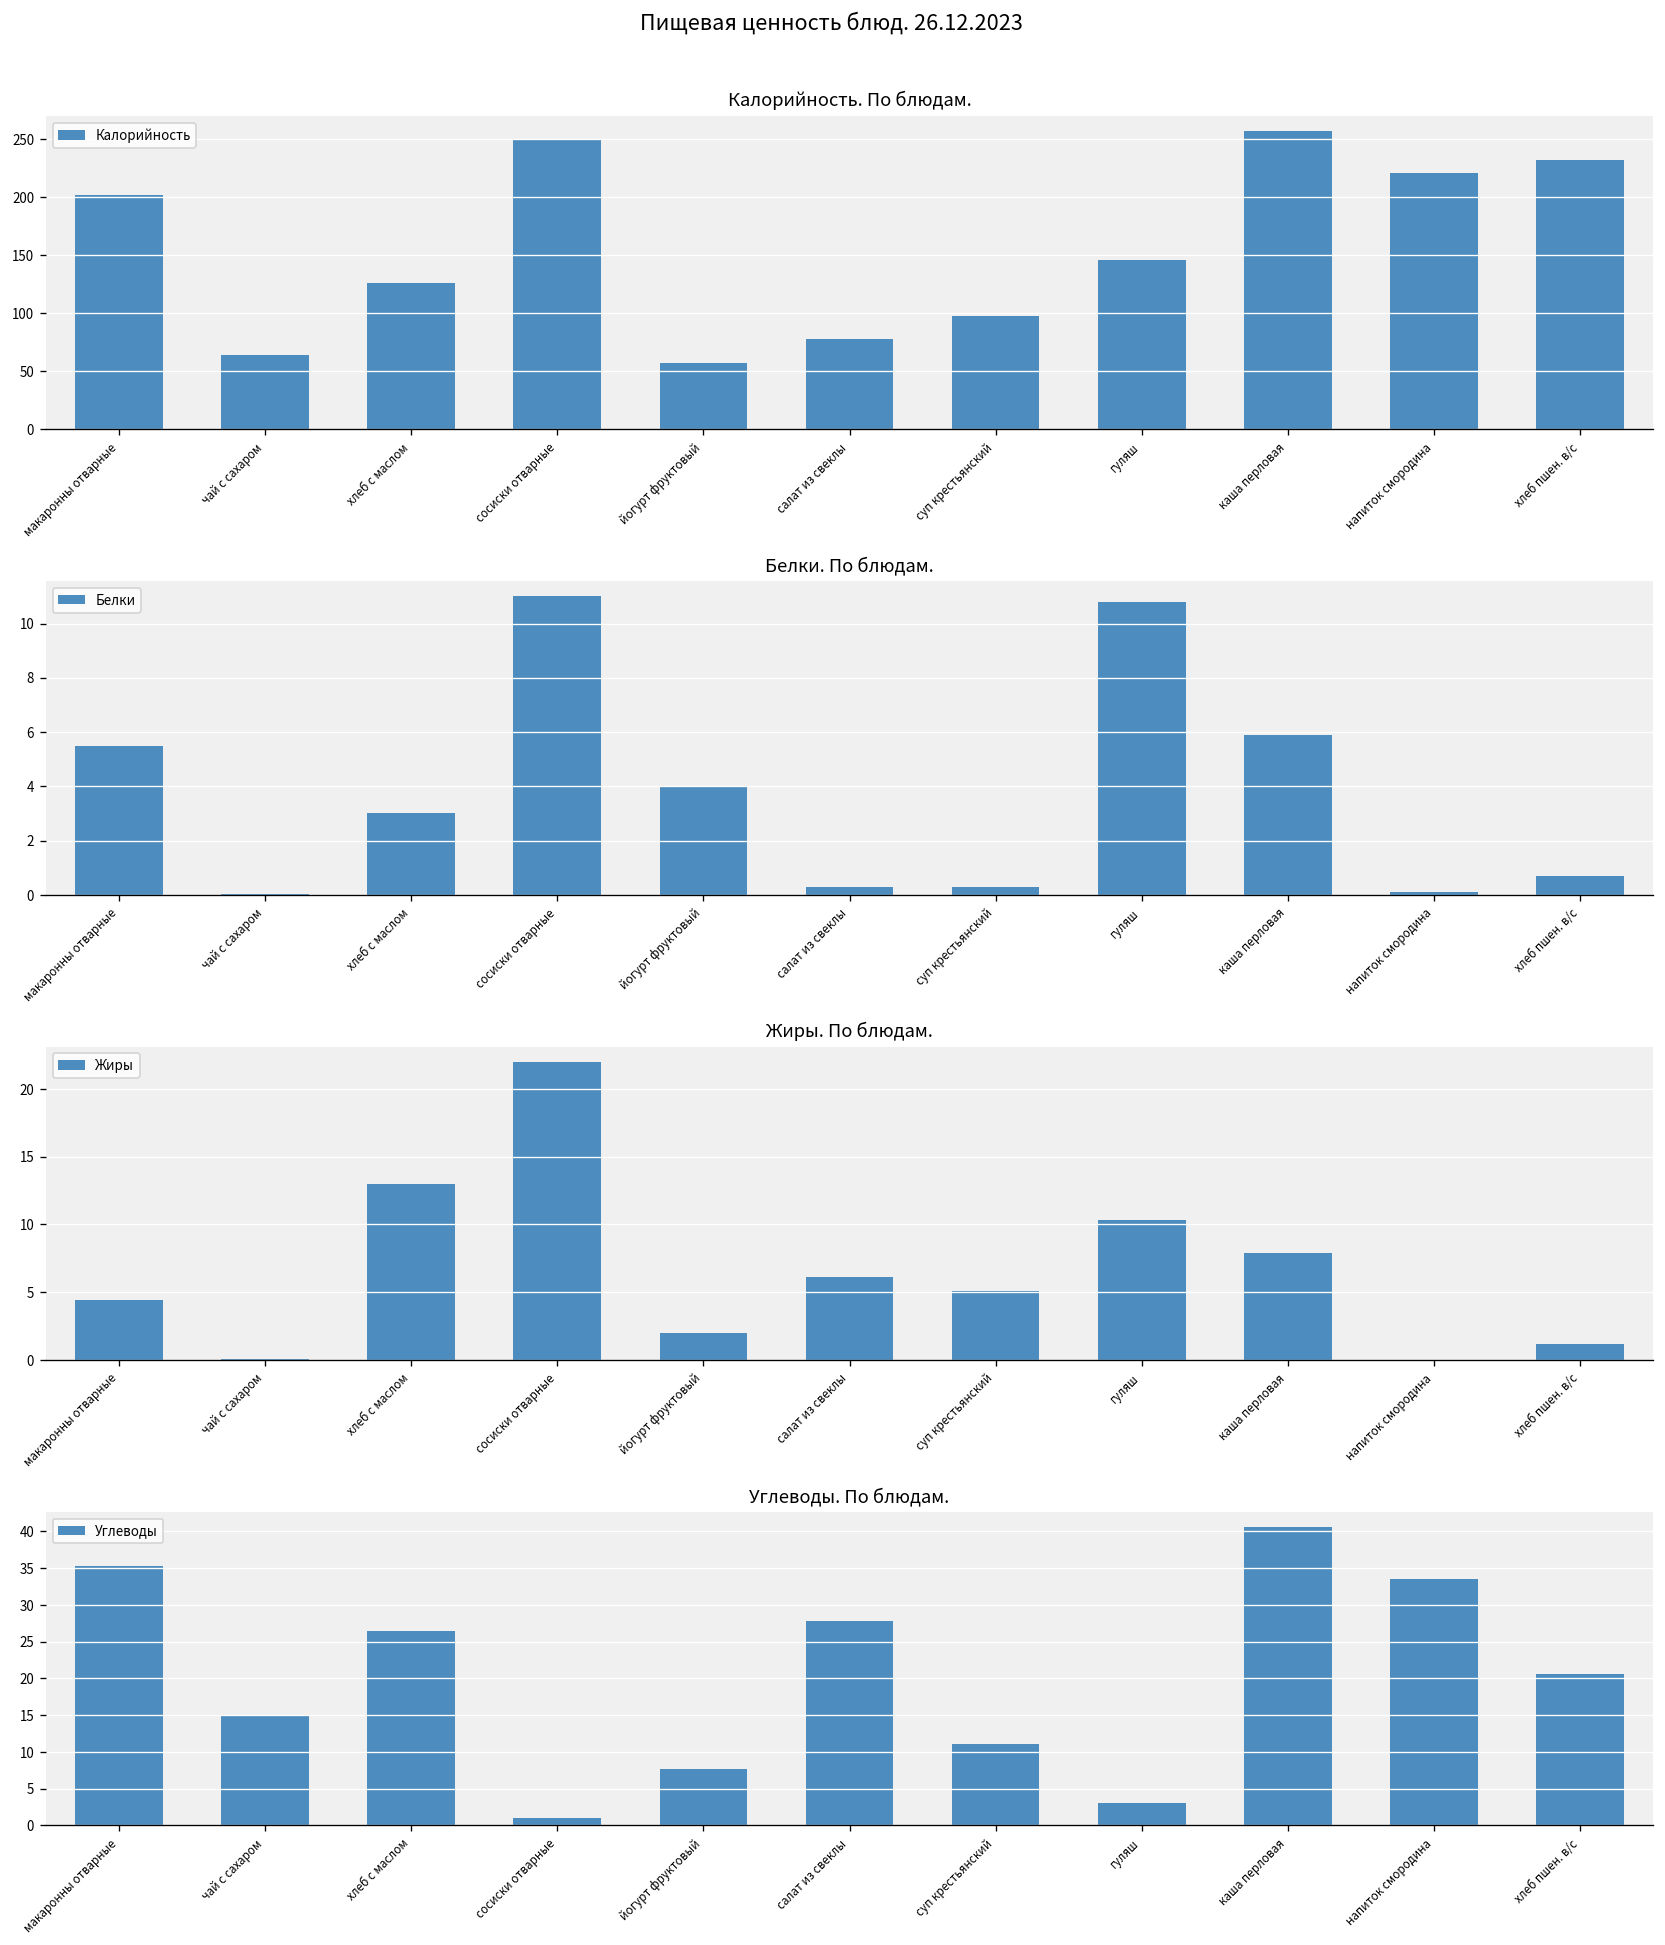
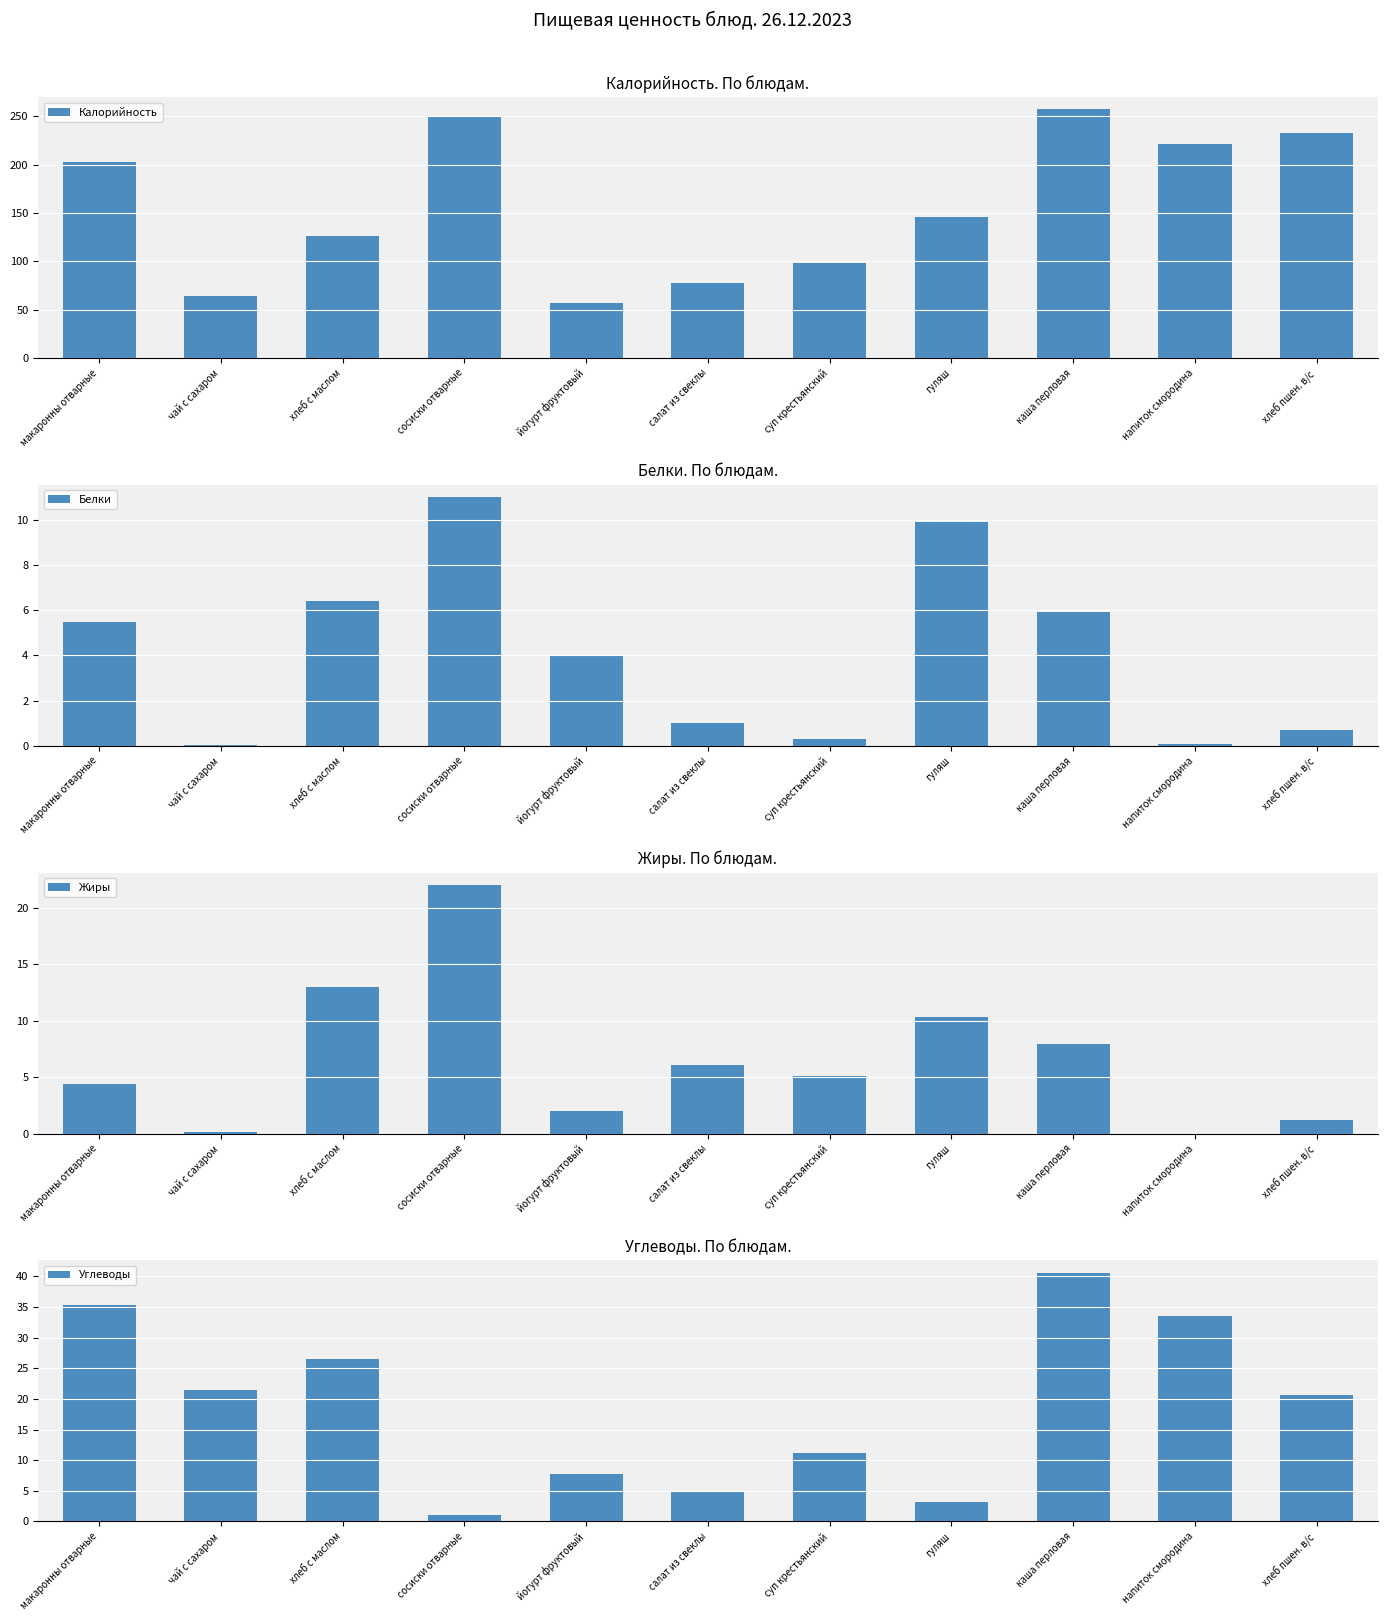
Белки. По блюдам., хлеб с маслом: 3.0 -> 6.4
Белки. По блюдам., салат из свеклы: 0.3 -> 1.0
Белки. По блюдам., гуляш: 10.8 -> 9.9
Углеводы. По блюдам., чай с сахаром: 15 -> 21
Углеводы. По блюдам., салат из свеклы: 28 -> 5
